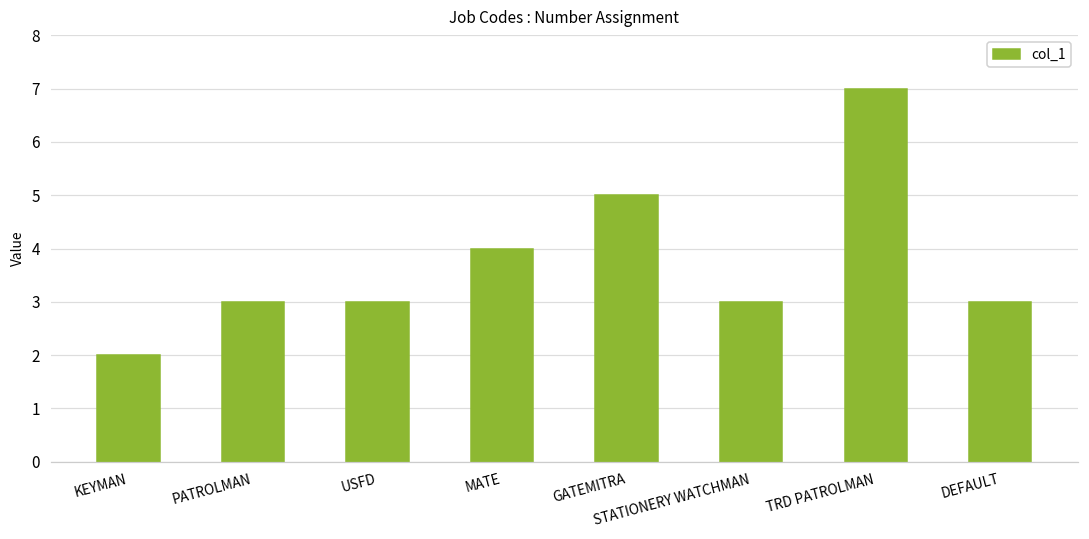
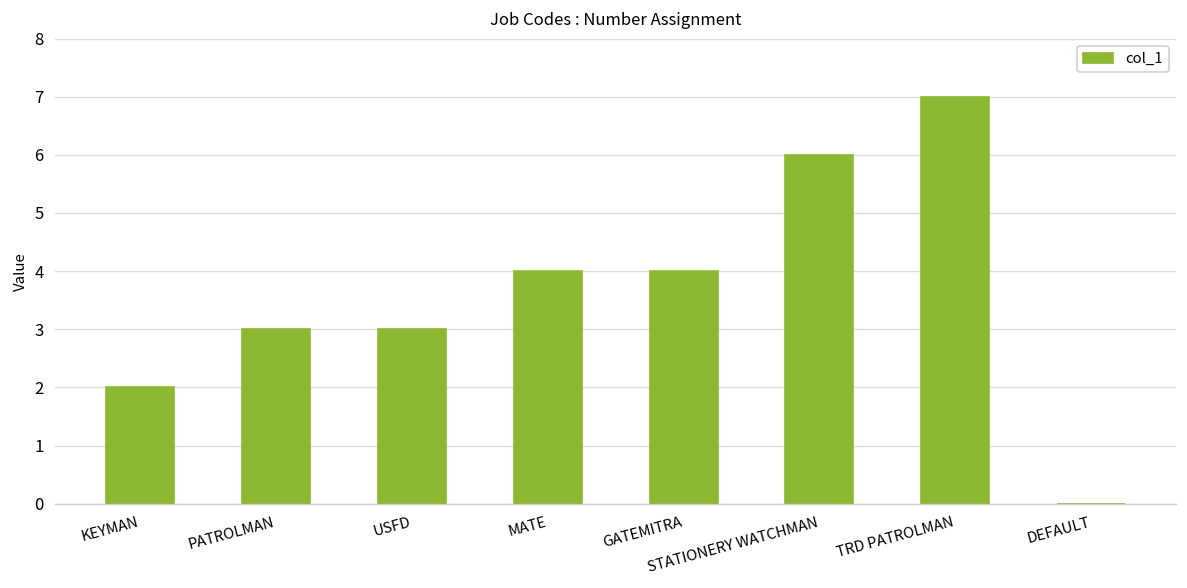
GATEMITRA: 5 -> 4
STATIONERY WATCHMAN: 3 -> 6
DEFAULT: 3 -> 0
